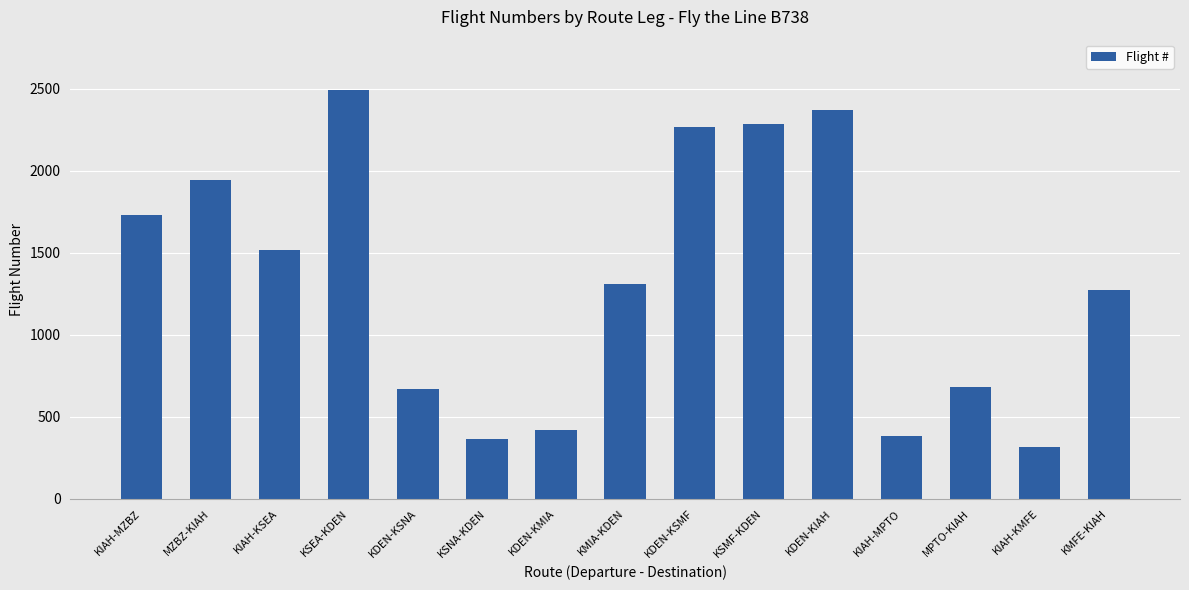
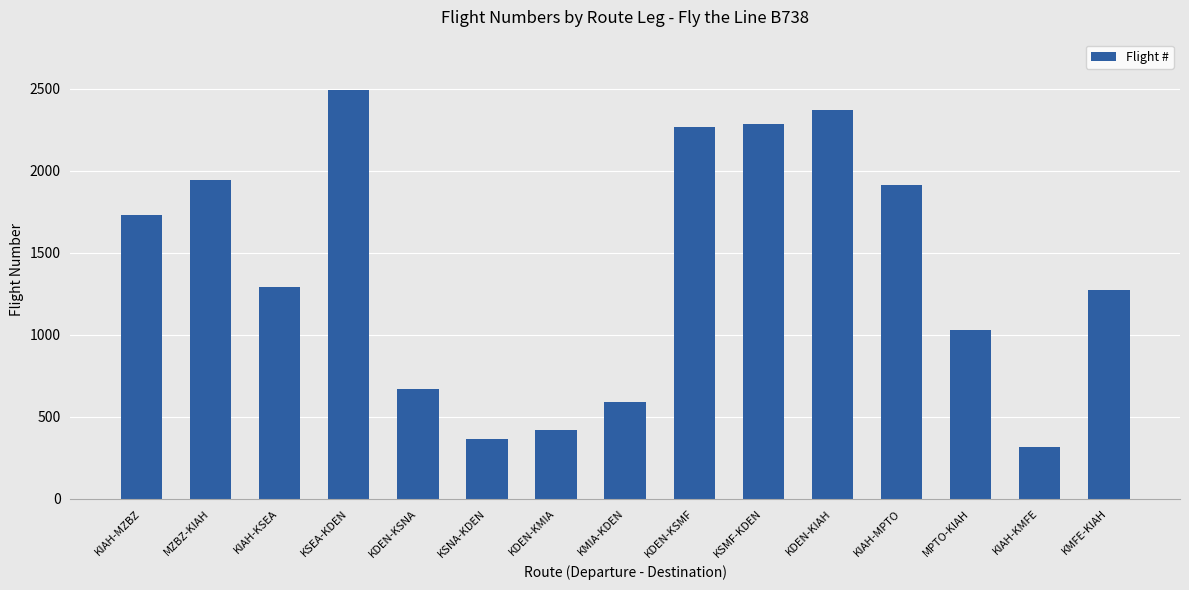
KIAH-KSEA: 1520 -> 1290
KMIA-KDEN: 1310 -> 590
KIAH-MPTO: 380 -> 1920
MPTO-KIAH: 680 -> 1030
